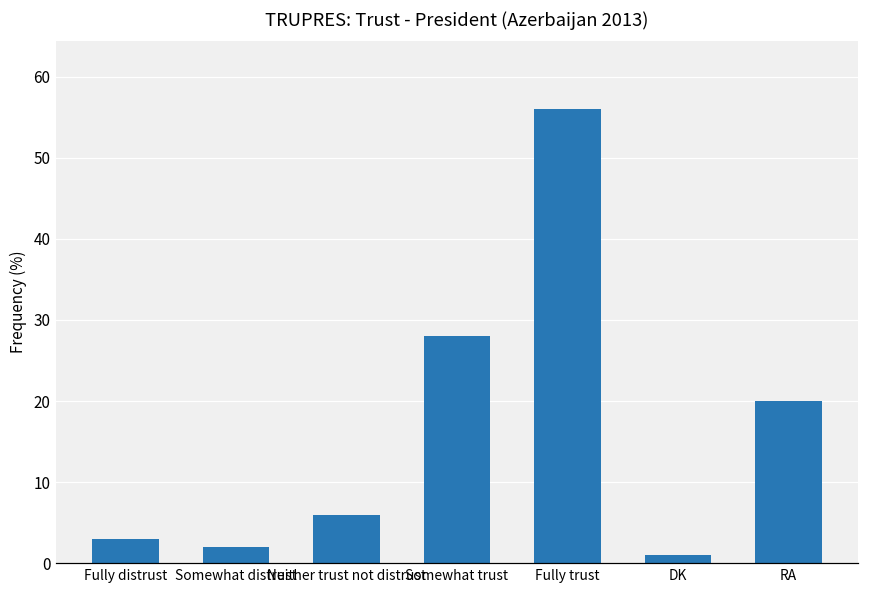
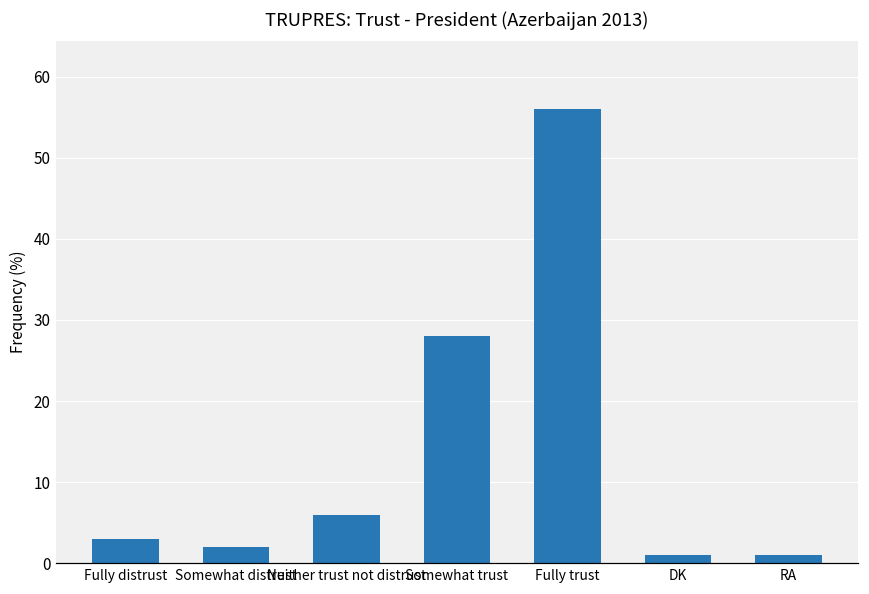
RA: 20 -> 1
